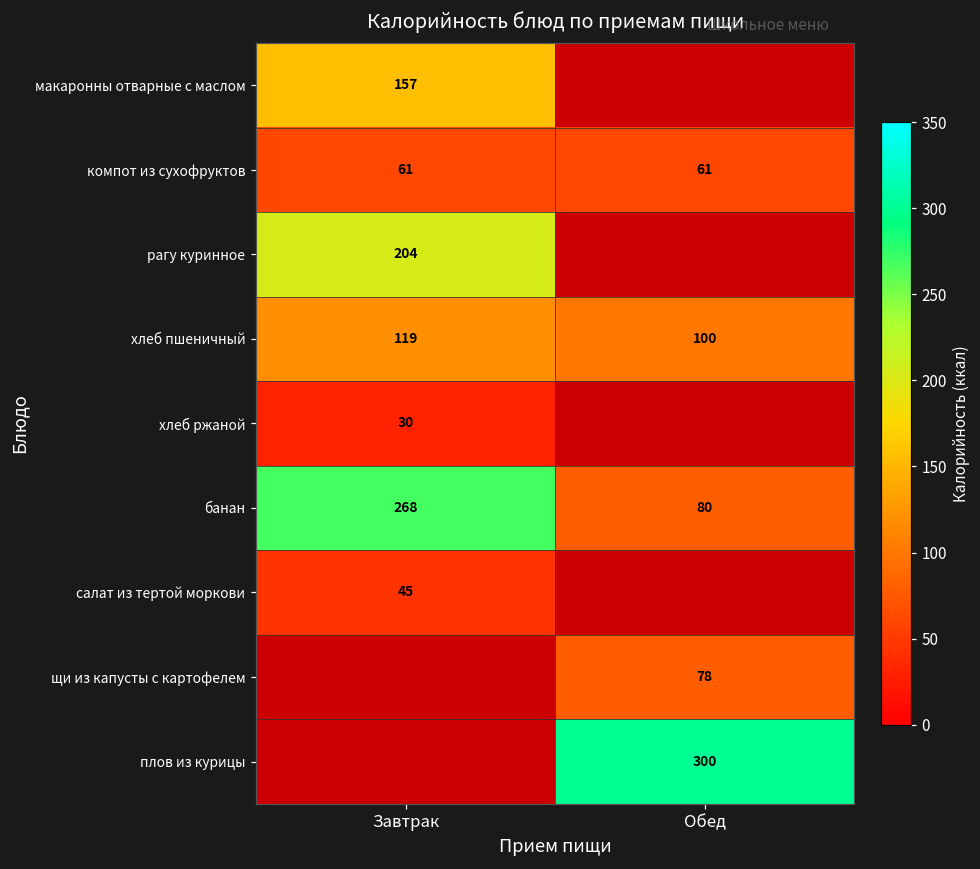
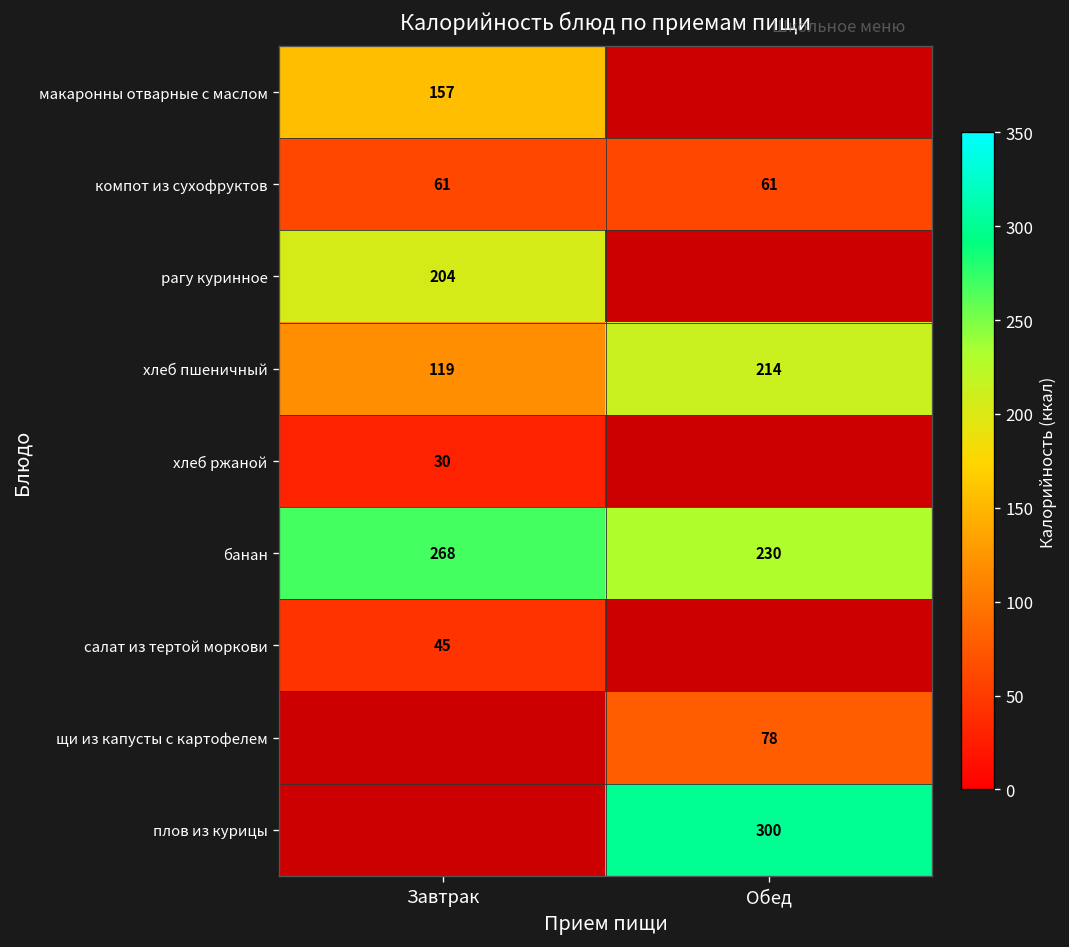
хлеб пшеничный, Обед: 100 -> 214
банан, Обед: 80 -> 230
